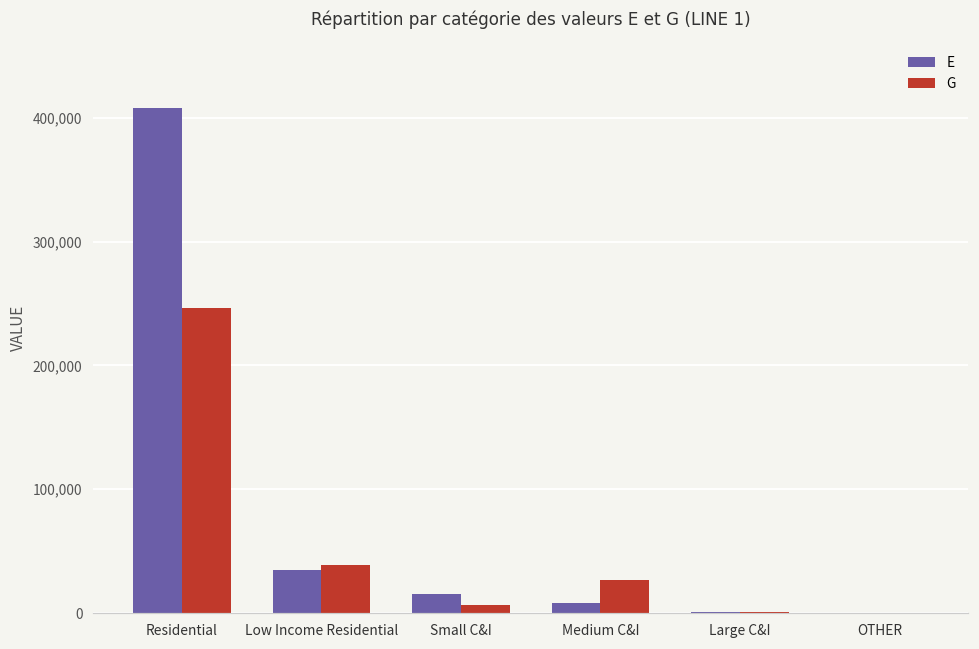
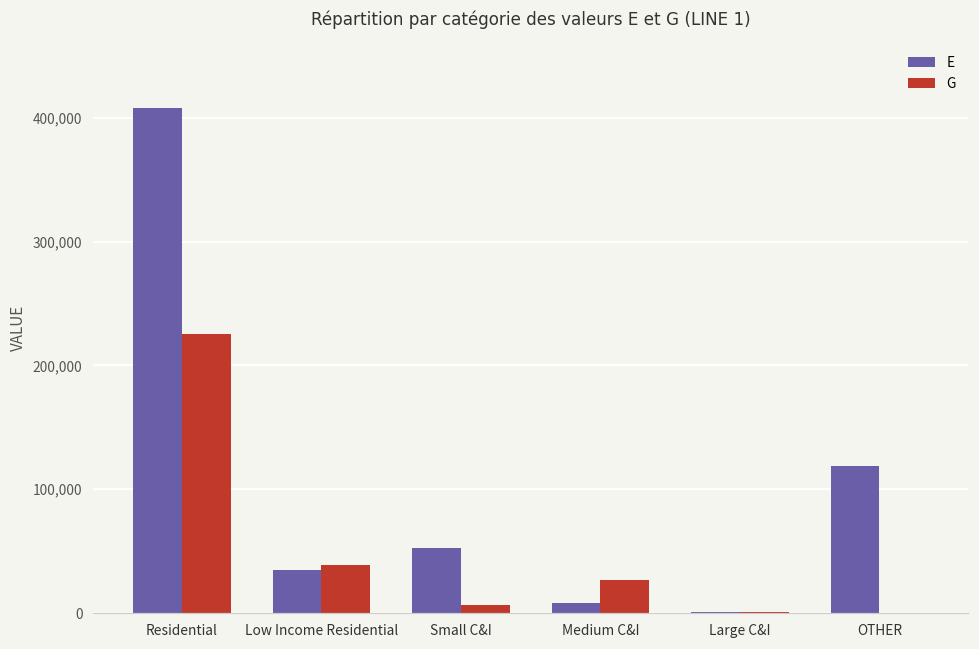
G, Residential: 247,000 -> 226,000
E, Small C&I: 15,000 -> 53,000
E, OTHER: 0 -> 118,000
